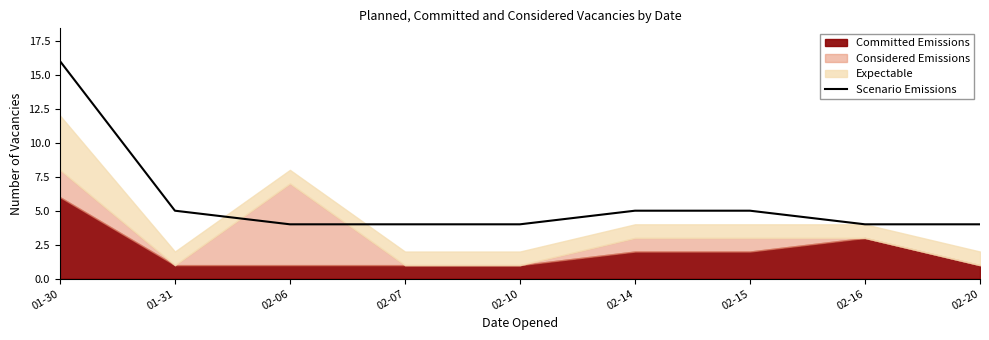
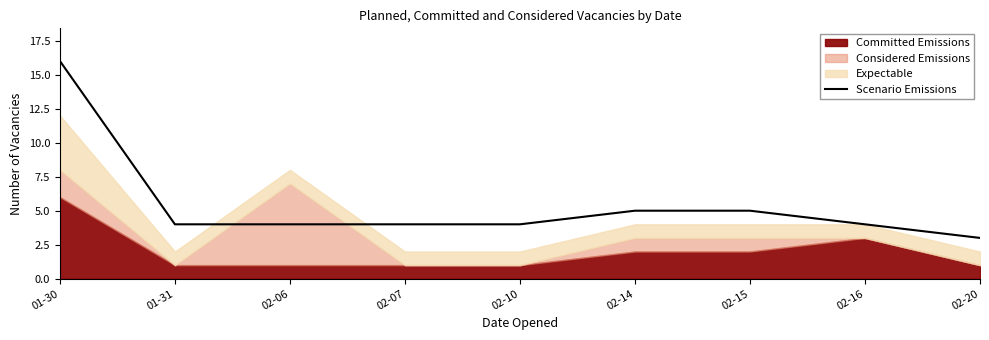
Scenario Emissions, 01-31: 5 -> 4
Scenario Emissions, 02-20: 4 -> 3
